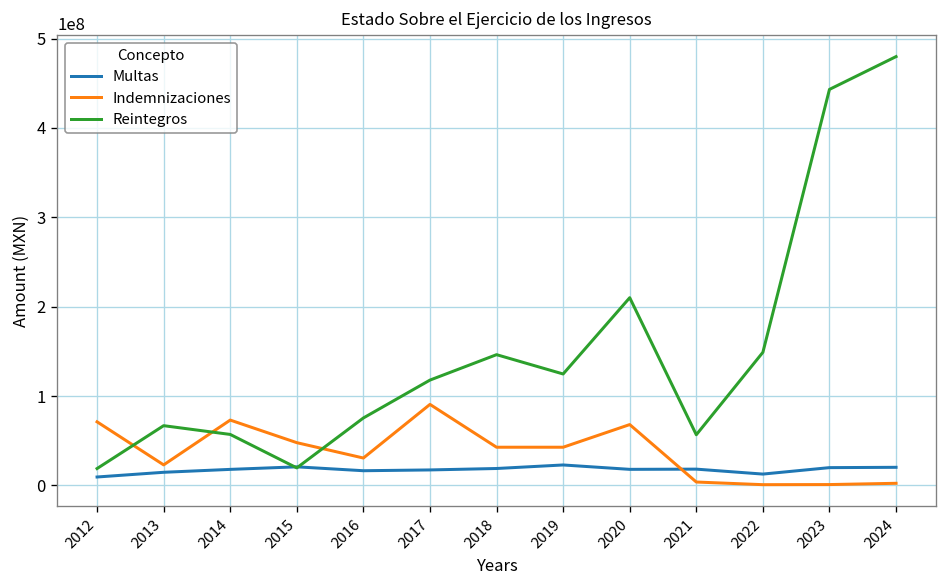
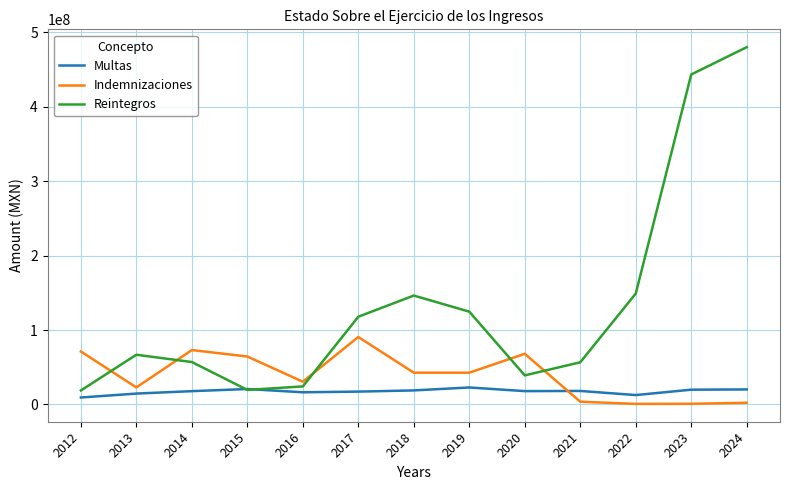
Indemnizaciones, 2015: 50000000 -> 60000000
Reintegros, 2016: 80000000 -> 20000000
Reintegros, 2020: 210000000 -> 40000000
